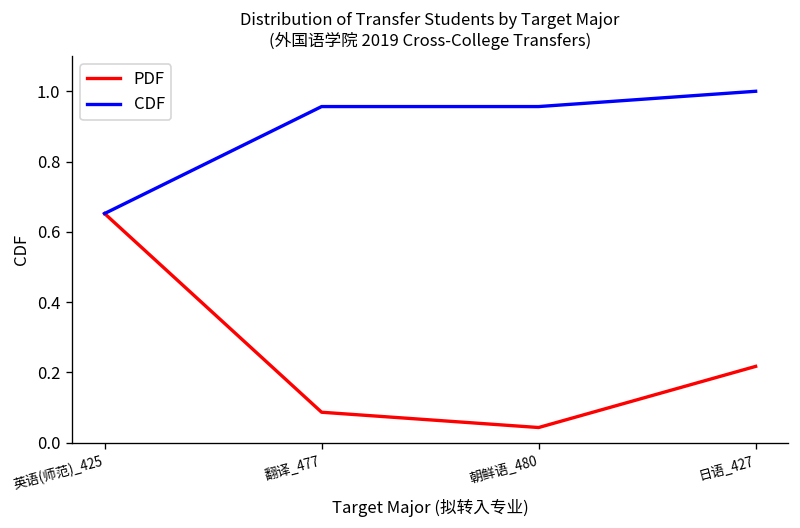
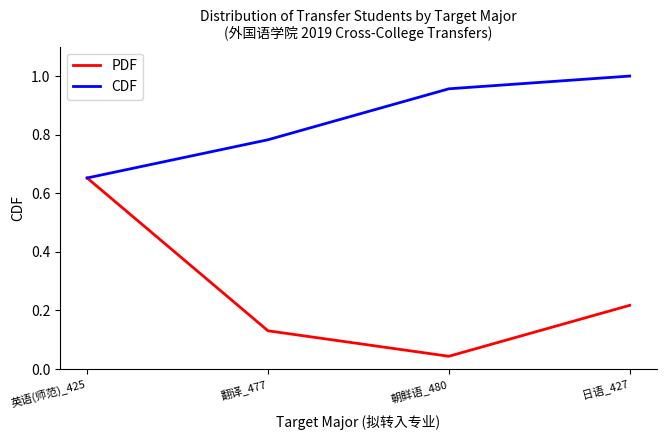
PDF, 翻译_477: 0.09 -> 0.13
CDF, 翻译_477: 0.96 -> 0.78
